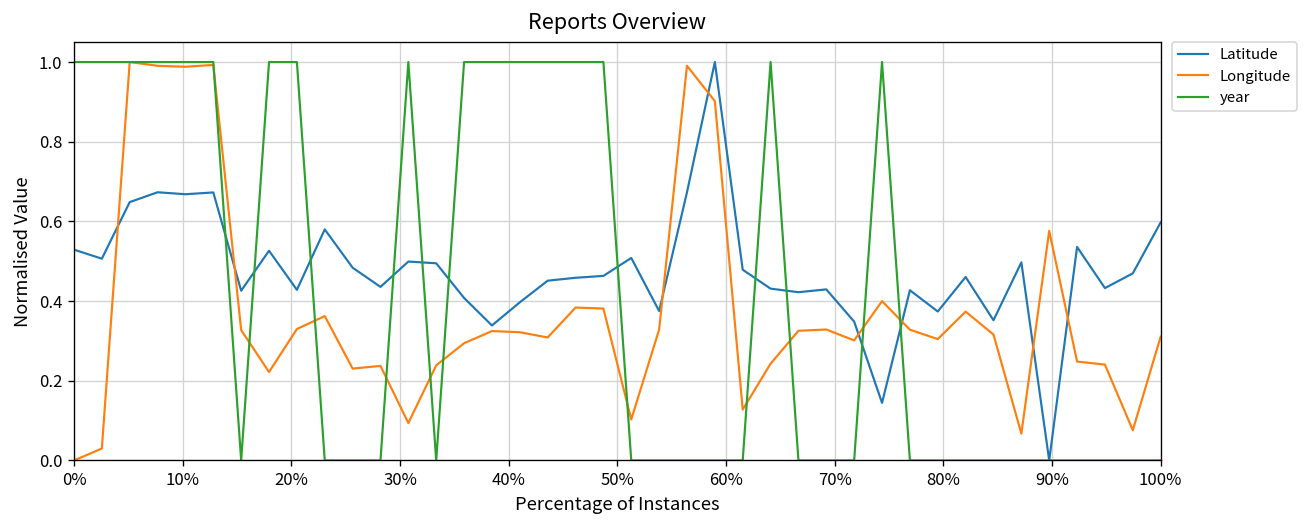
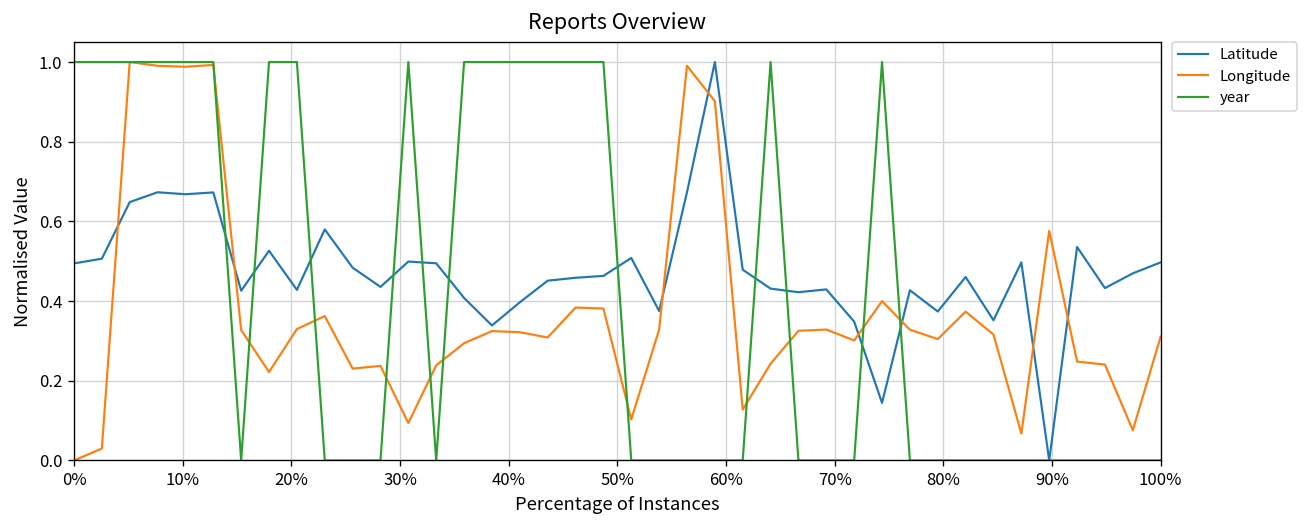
Latitude, 0%: 0.53 -> 0.49
Latitude, 100%: 0.60 -> 0.50
